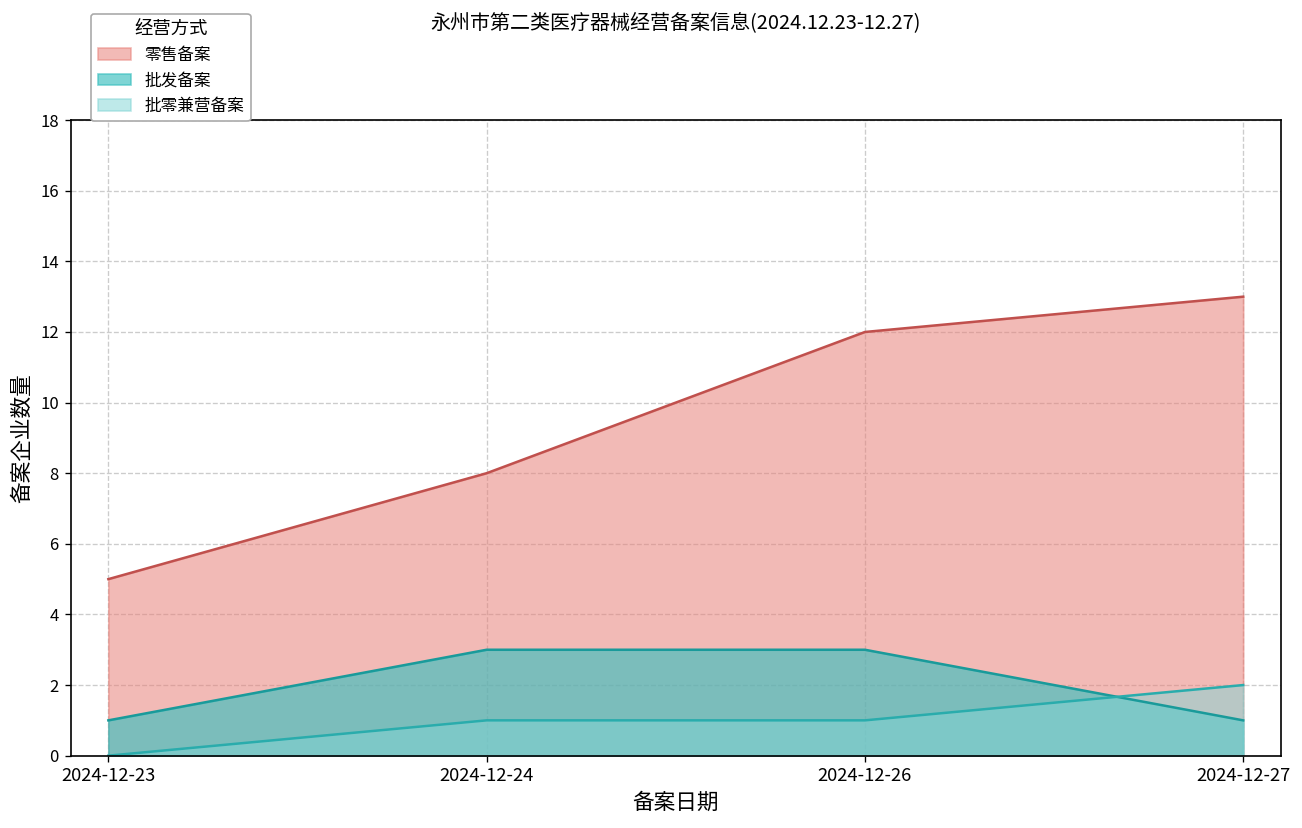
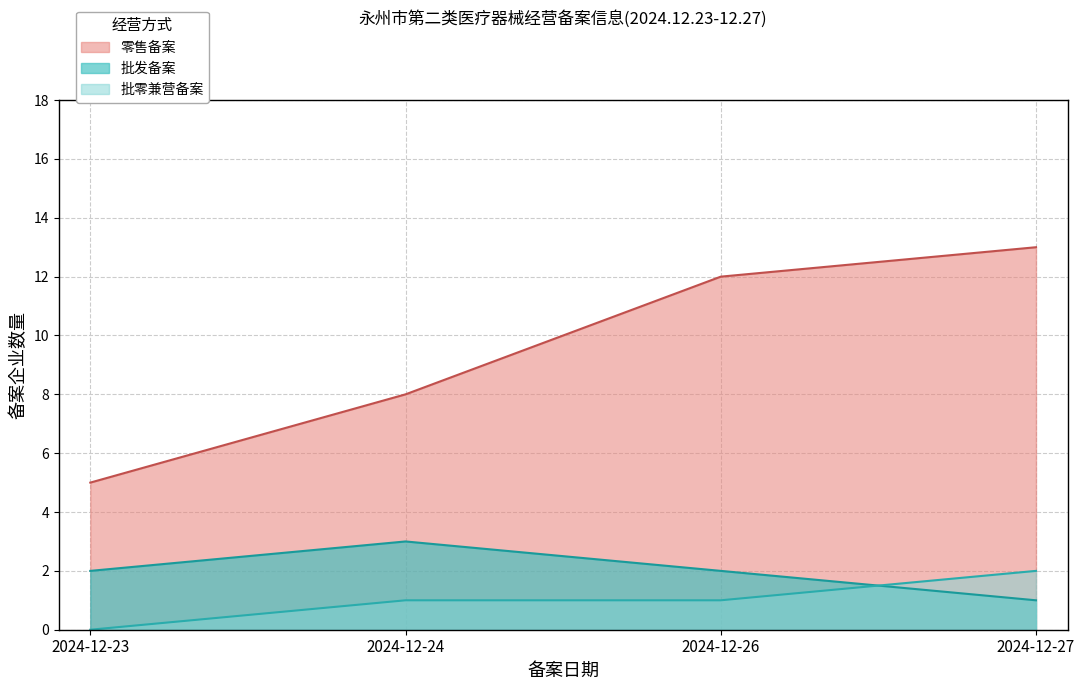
批发备案, 2024-12-23: 1 -> 2
批发备案, 2024-12-26: 3 -> 2
